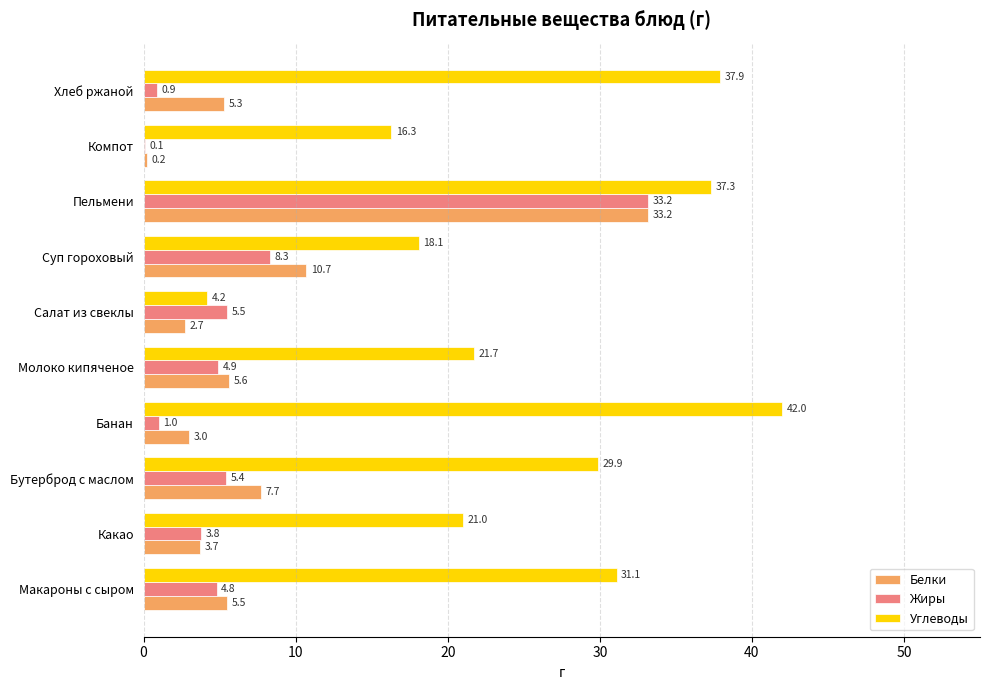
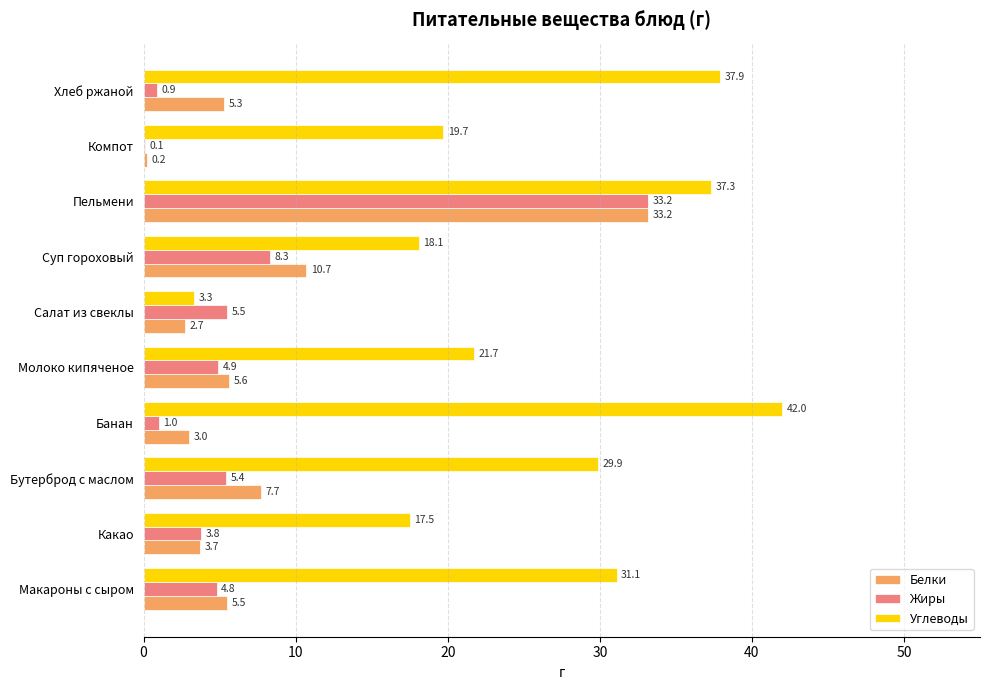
Углеводы, Компот: 16.3 -> 19.7
Углеводы, Салат из свеклы: 4.2 -> 3.3
Углеводы, Какао: 21.0 -> 17.5
